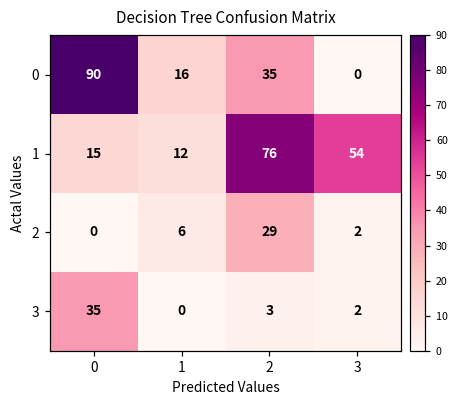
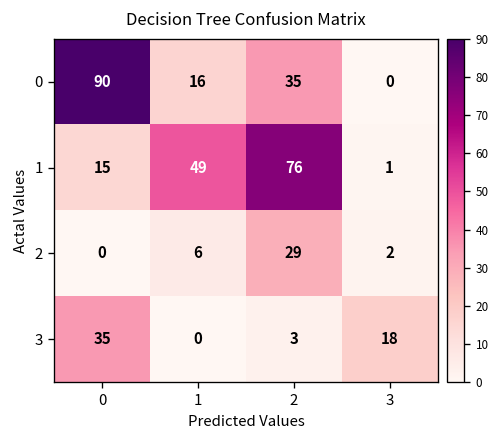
1, 1: 12 -> 49
1, 3: 54 -> 1
3, 3: 2 -> 18
